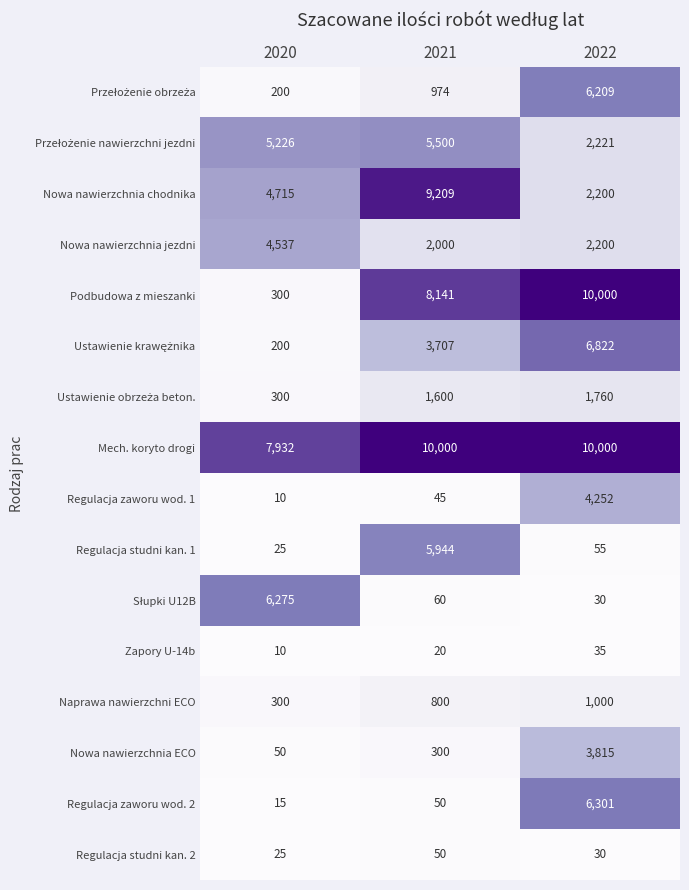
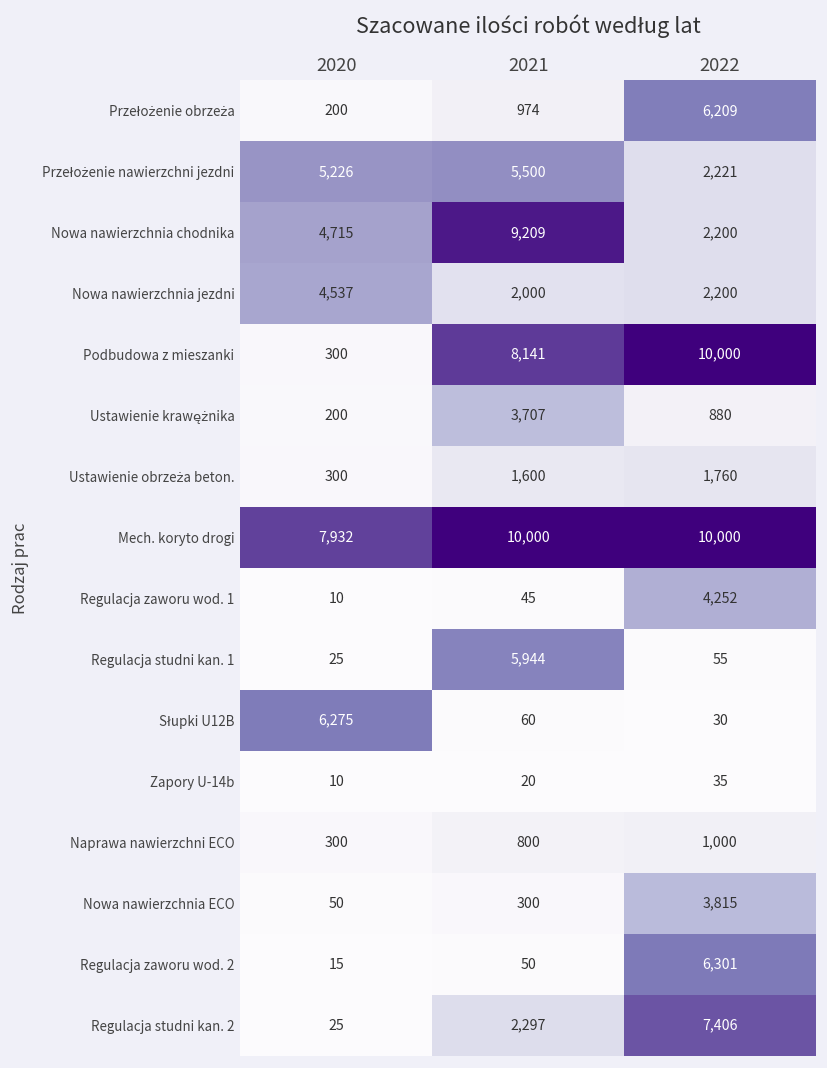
Ustawienie krawężnika, 2022: 6,822 -> 880
Regulacja studni kan. 2, 2021: 50 -> 2,297
Regulacja studni kan. 2, 2022: 30 -> 7,406
